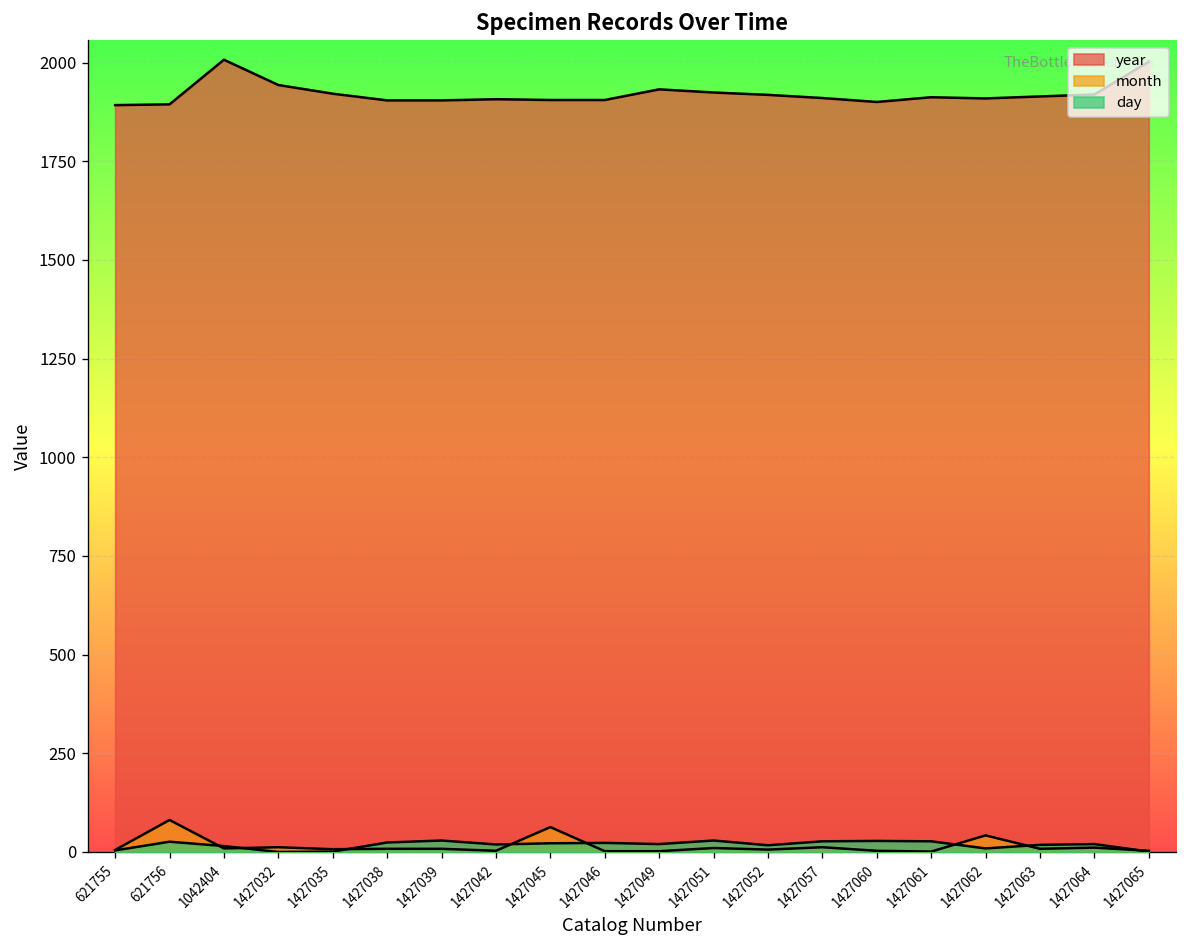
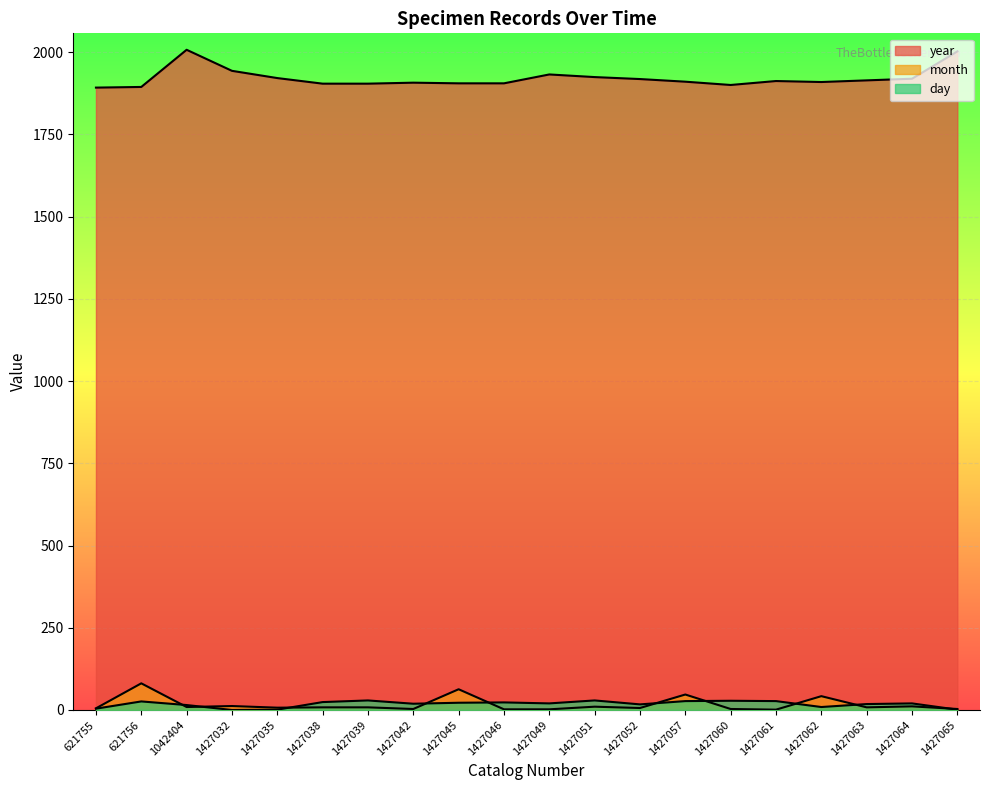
month, 1427057: 10 -> 50
